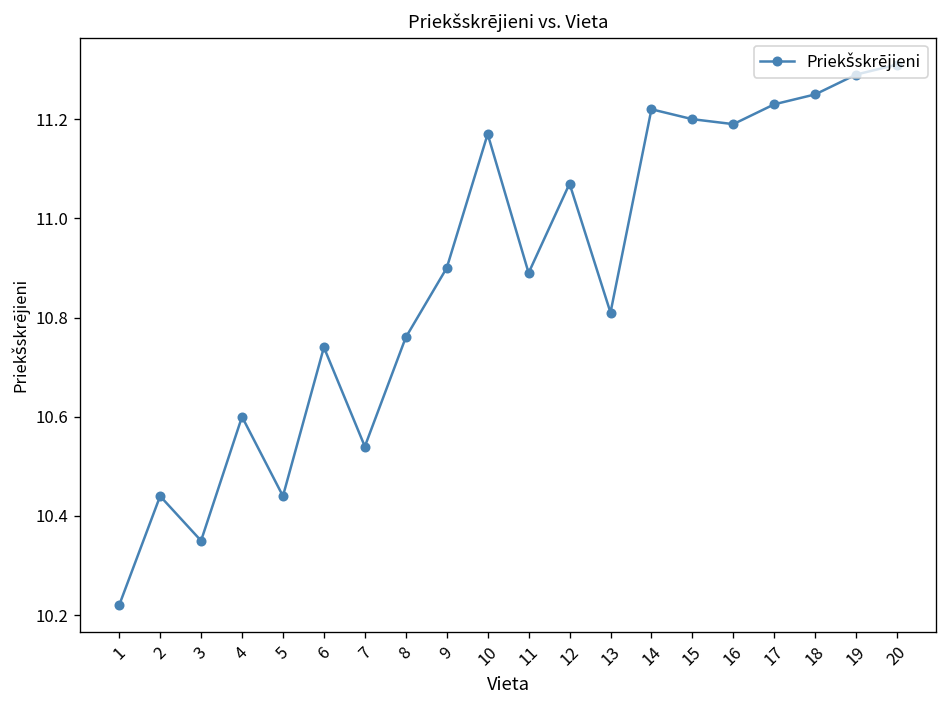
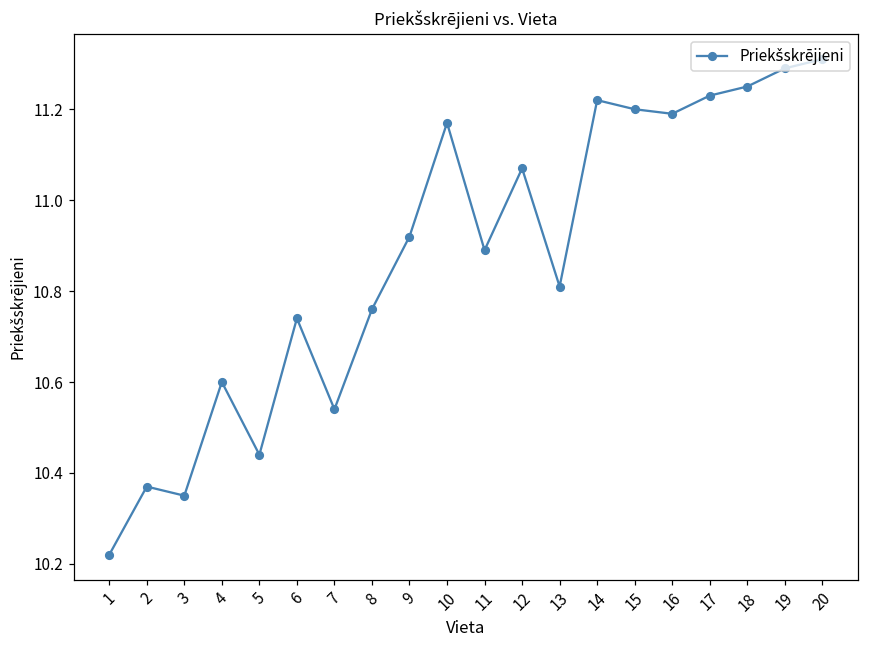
2: 10.44 -> 10.37
9: 10.90 -> 10.92
